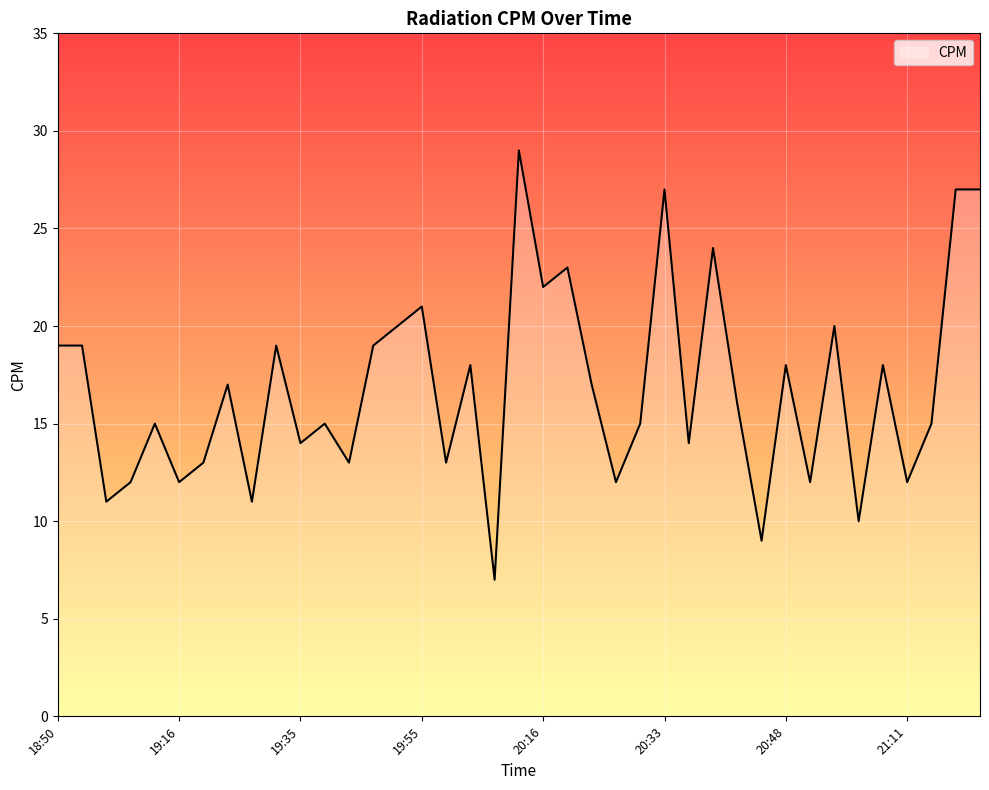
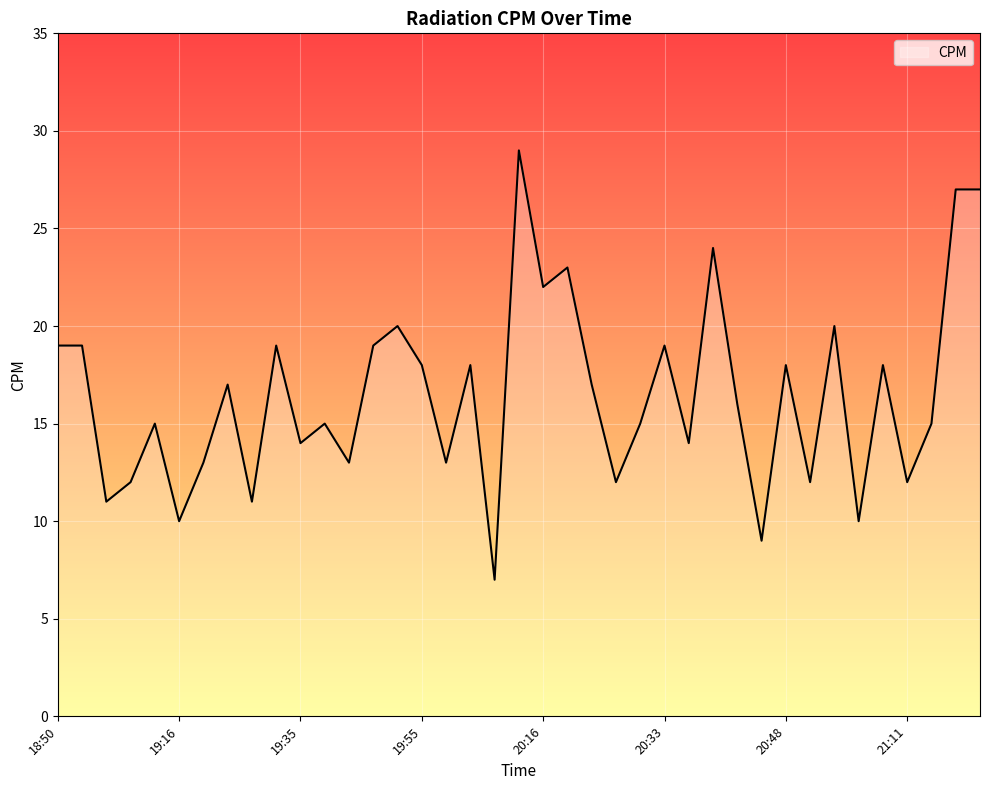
19:16: 12 -> 10
19:55: 21 -> 18
20:33: 27 -> 19
